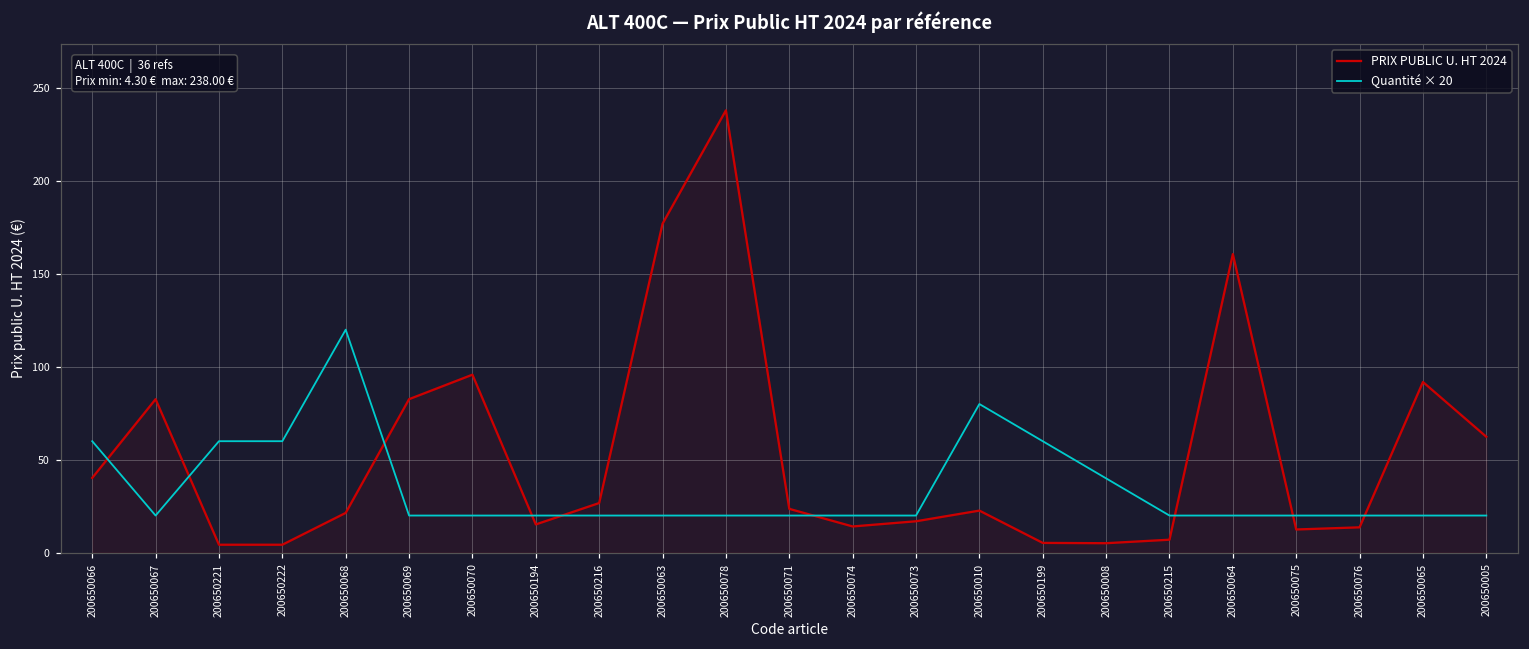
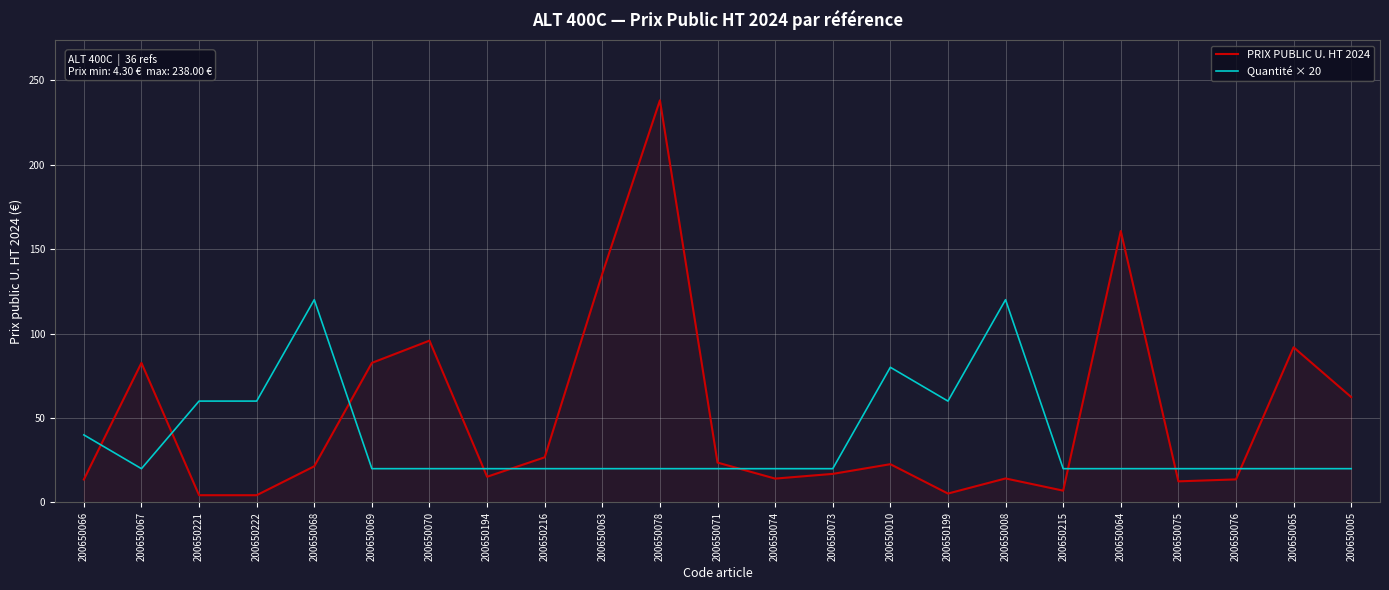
PRIX PUBLIC U. HT 2024, 200650066: 40 -> 14
Quantité × 20, 200650066: 60 -> 40
PRIX PUBLIC U. HT 2024, 200650063: 177 -> 135
PRIX PUBLIC U. HT 2024, 200650008: 5 -> 14
Quantité × 20, 200650008: 40 -> 120
